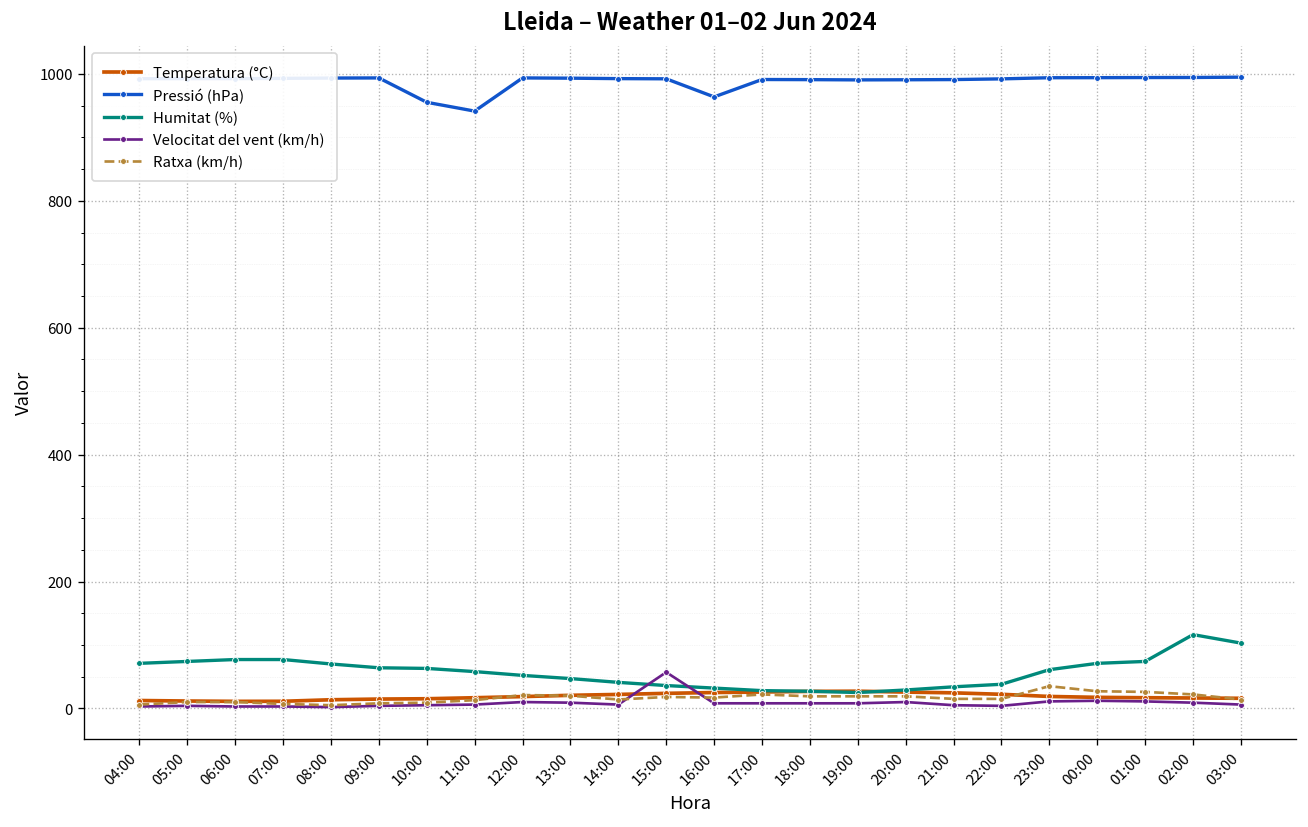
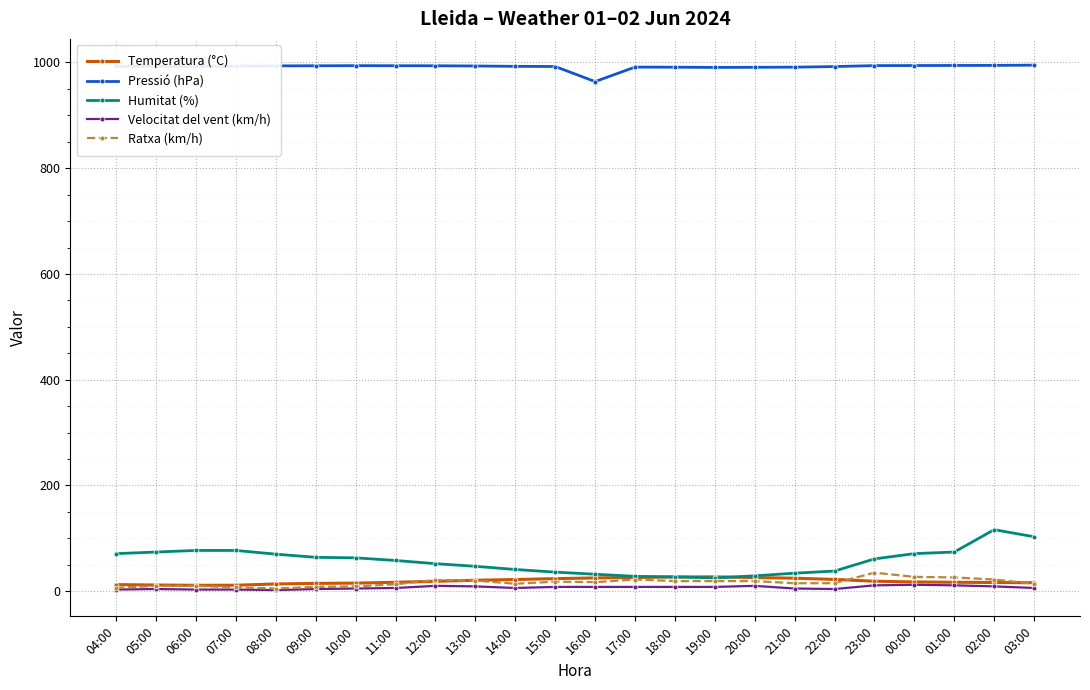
Pressió (hPa), 10:00: 960 -> 990
Pressió (hPa), 11:00: 940 -> 990
Velocitat del vent (km/h), 15:00: 60 -> 10
